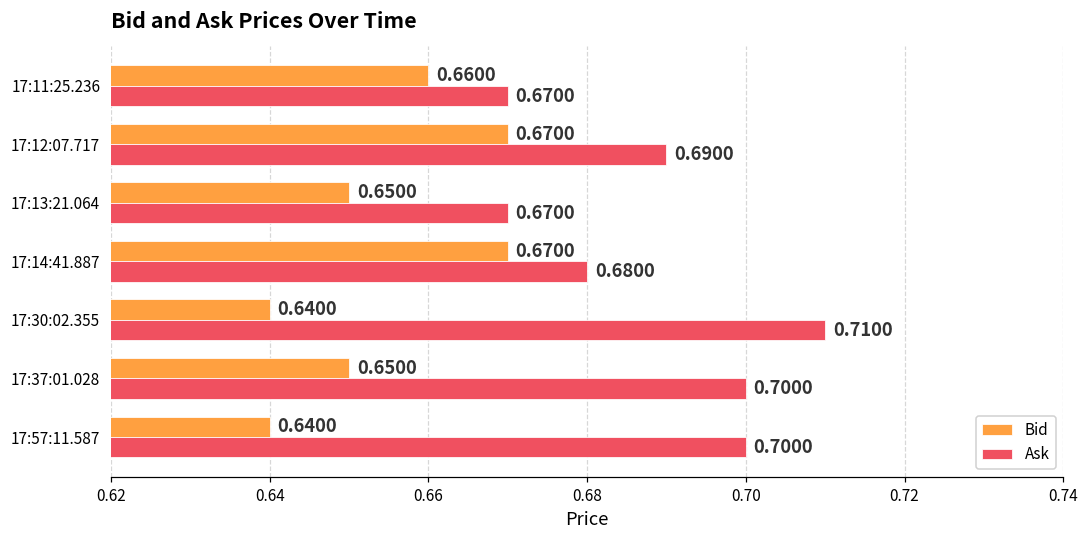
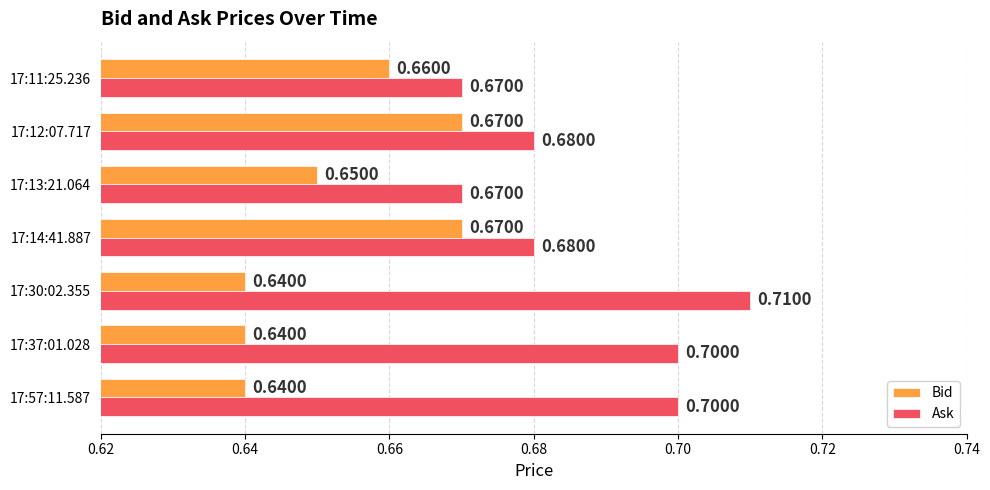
Ask, 17:12:07.717: 0.6900 -> 0.6800
Bid, 17:37:01.028: 0.6500 -> 0.6400
